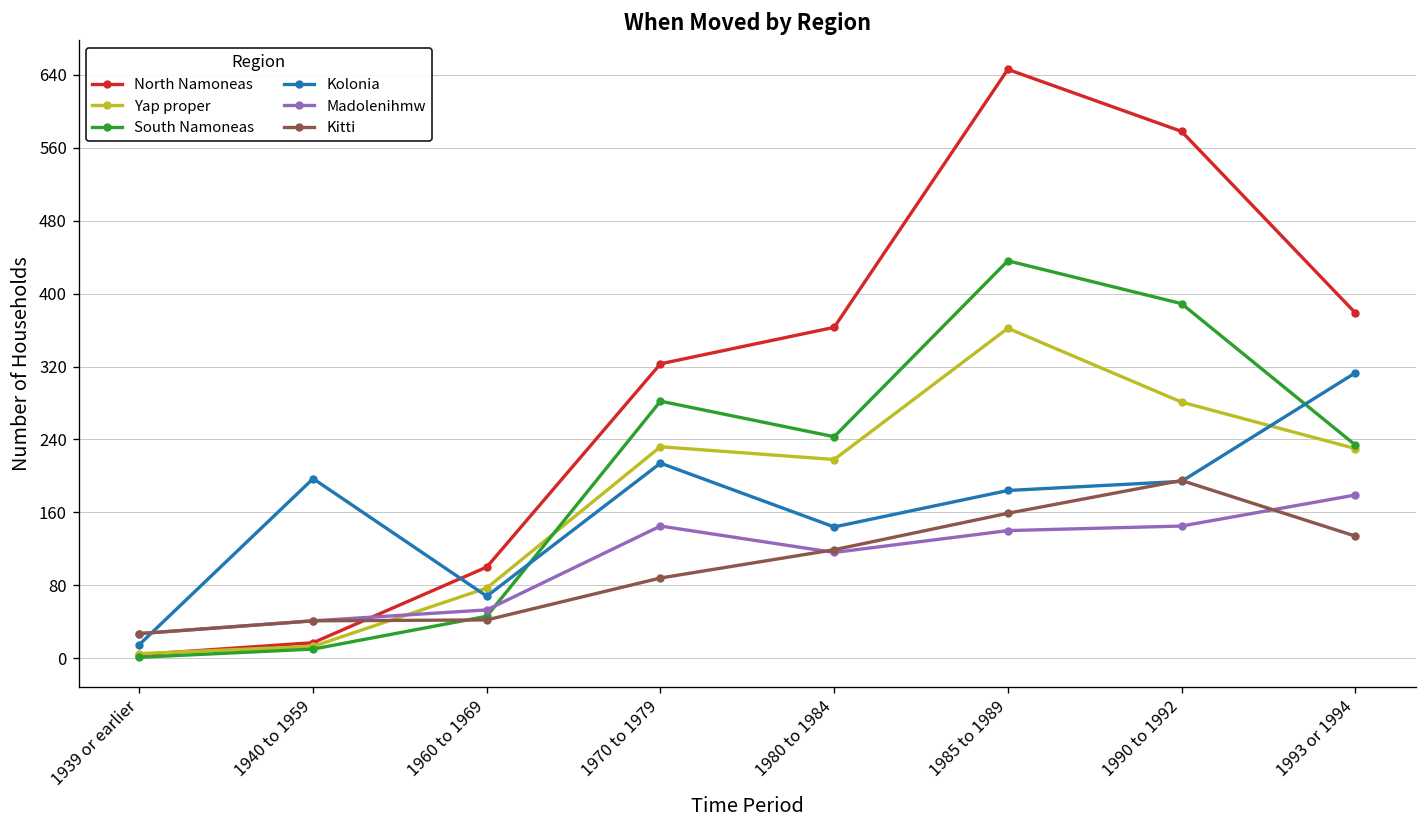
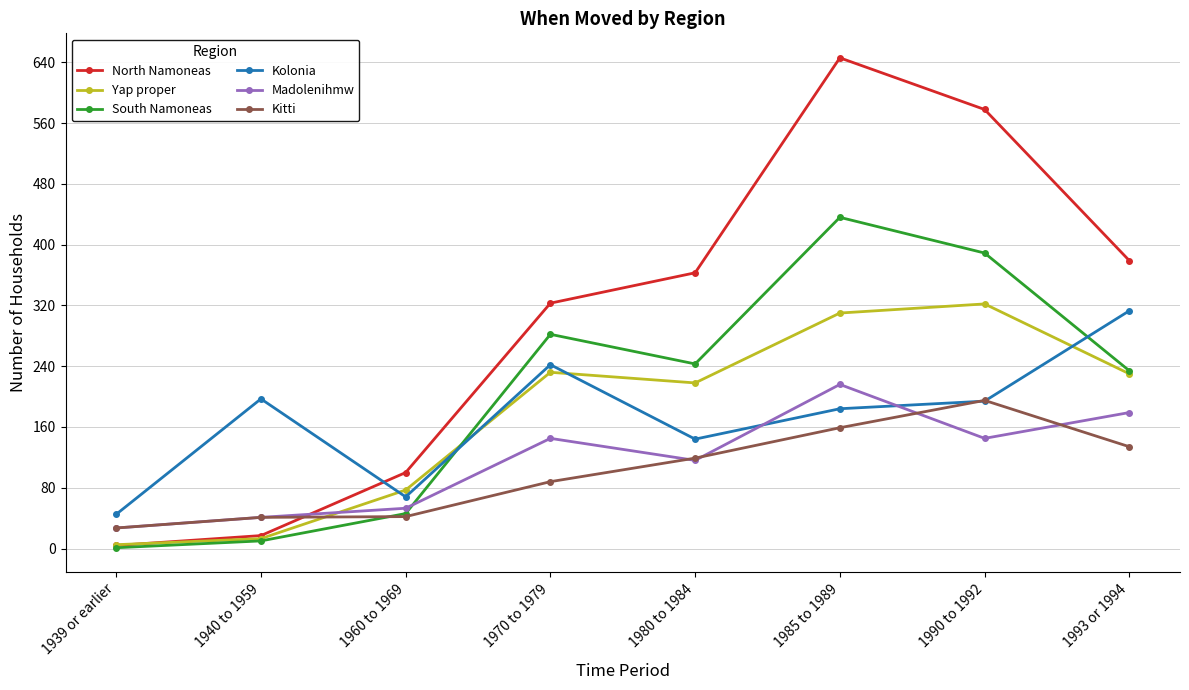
Kolonia, 1939 or earlier: 20 -> 50
Kolonia, 1970 to 1979: 210 -> 240
Yap proper, 1985 to 1989: 360 -> 310
Madolenihmw, 1985 to 1989: 140 -> 220
Yap proper, 1990 to 1992: 280 -> 320
